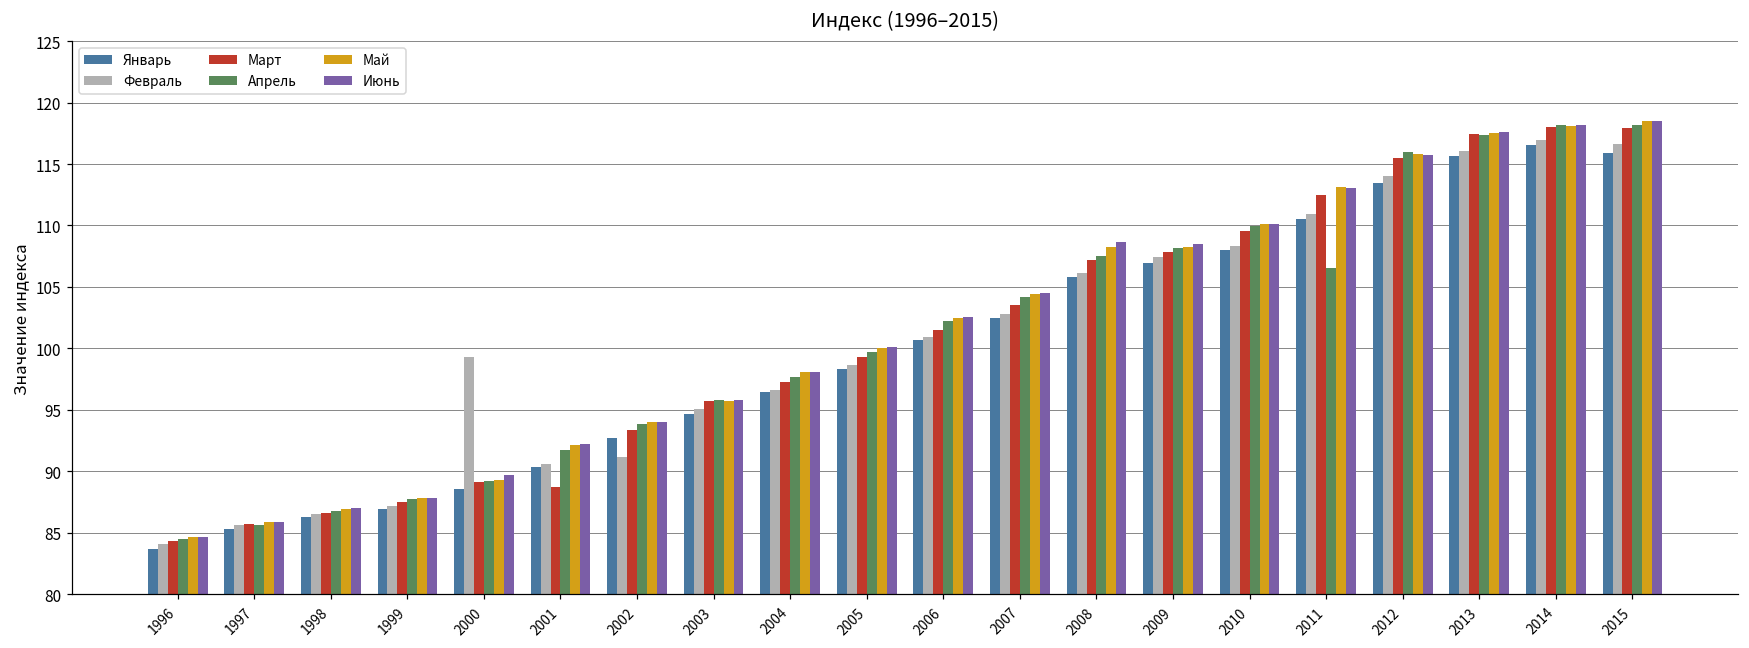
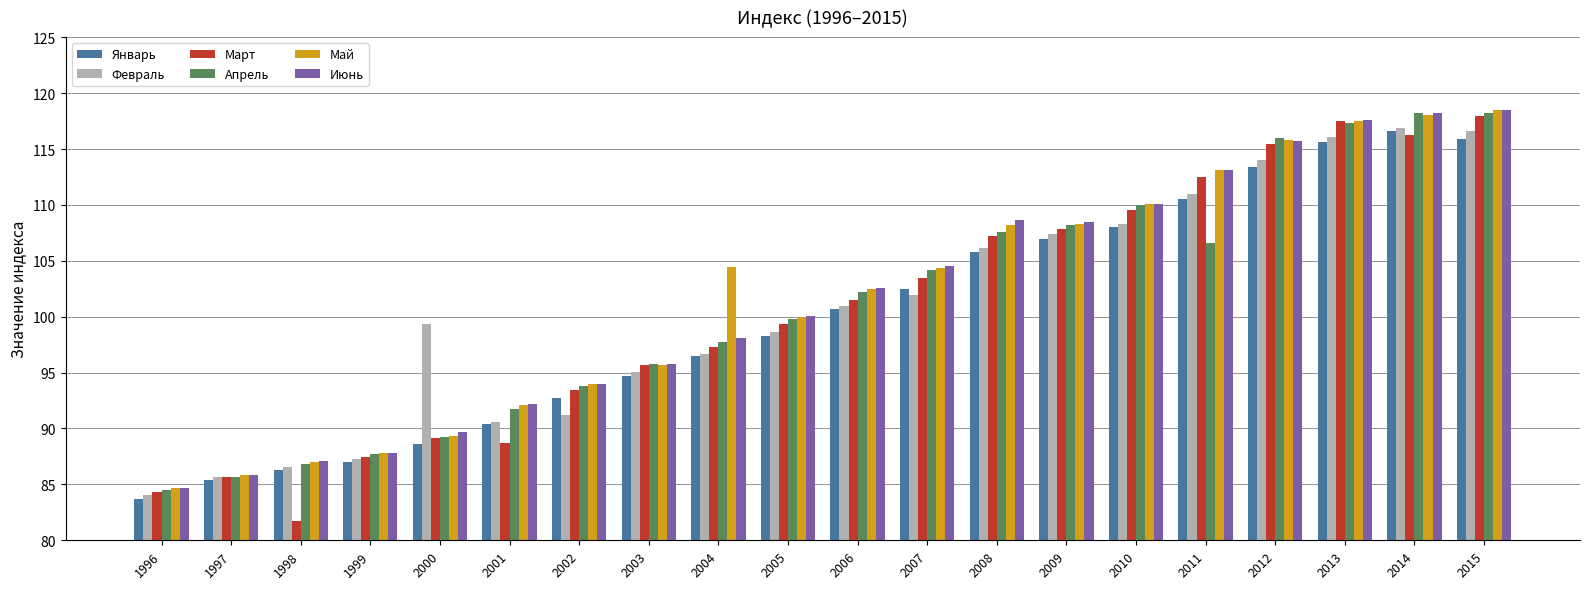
Март, 1998: 86.6 -> 81.7
Май, 2004: 98.1 -> 104.5
Февраль, 2007: 102.8 -> 101.9
Март, 2014: 118.0 -> 116.2
